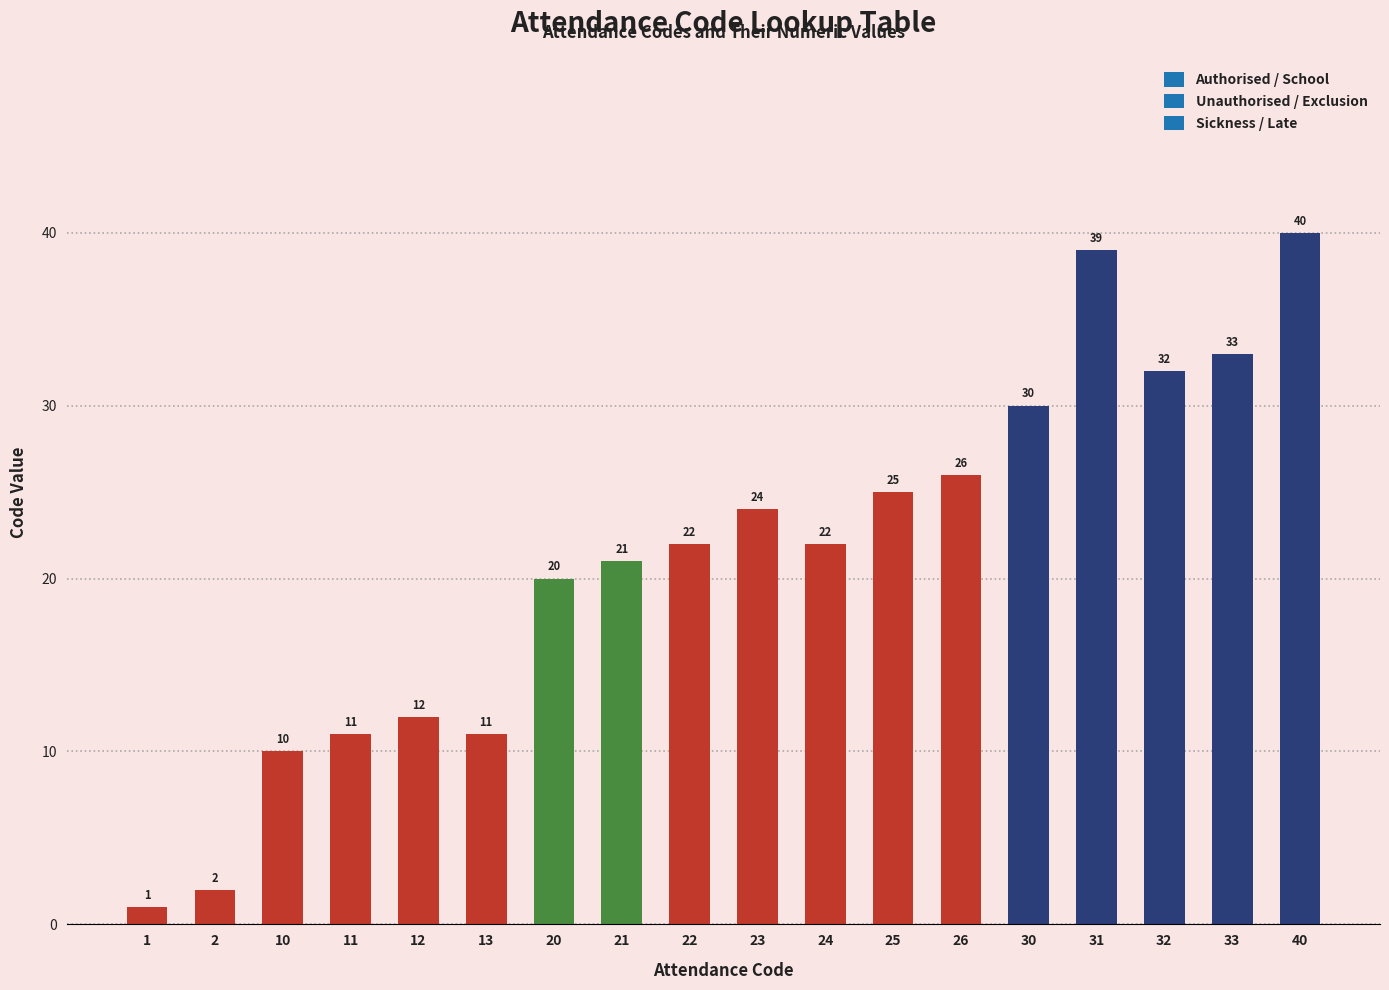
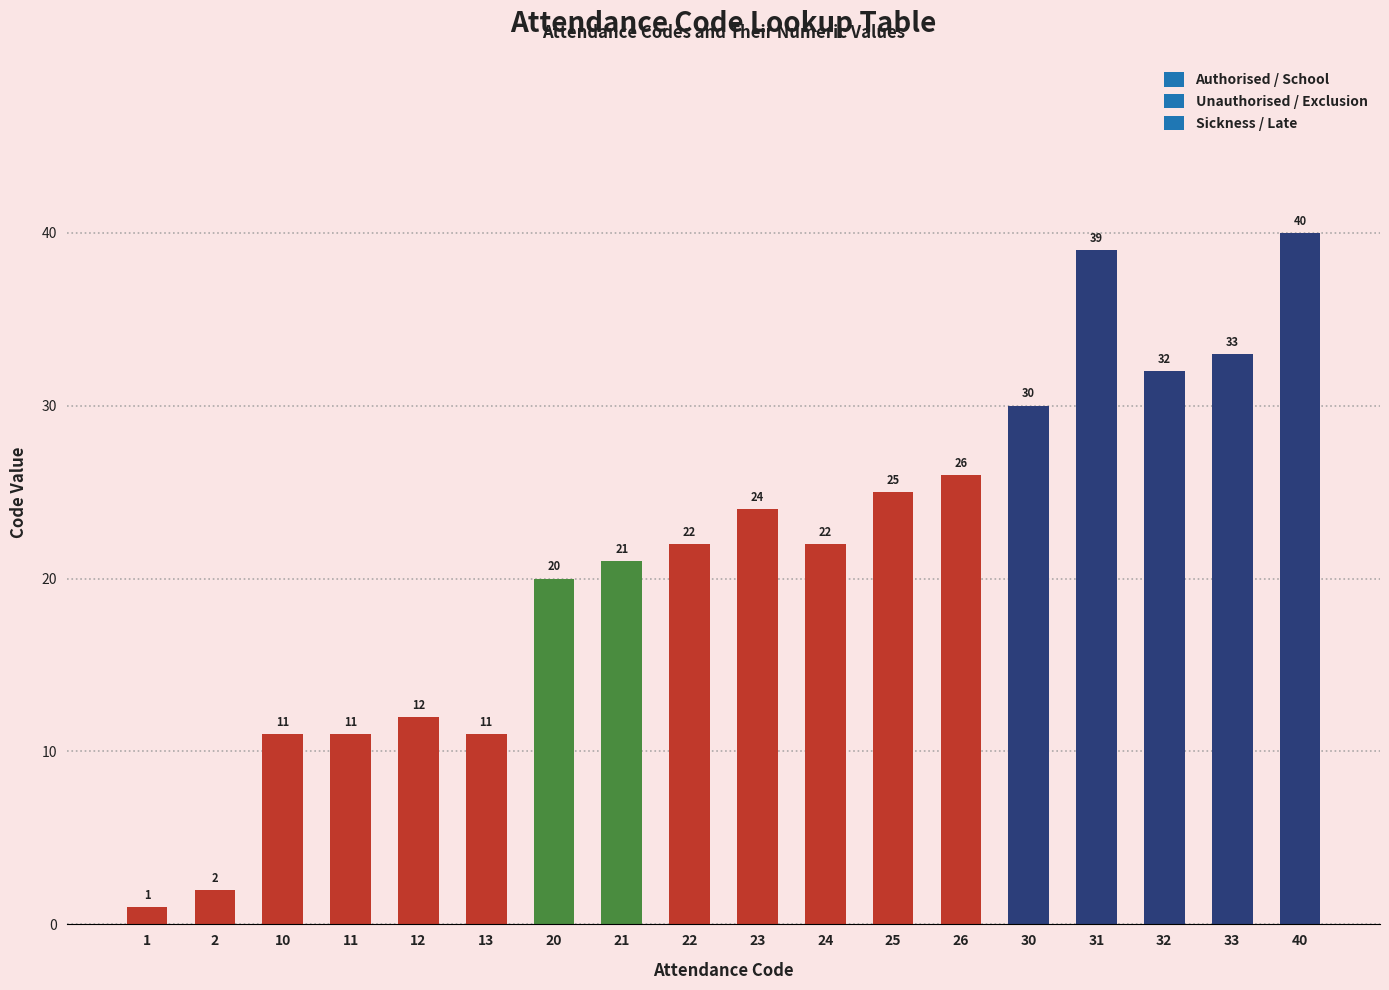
10: 10 -> 11
